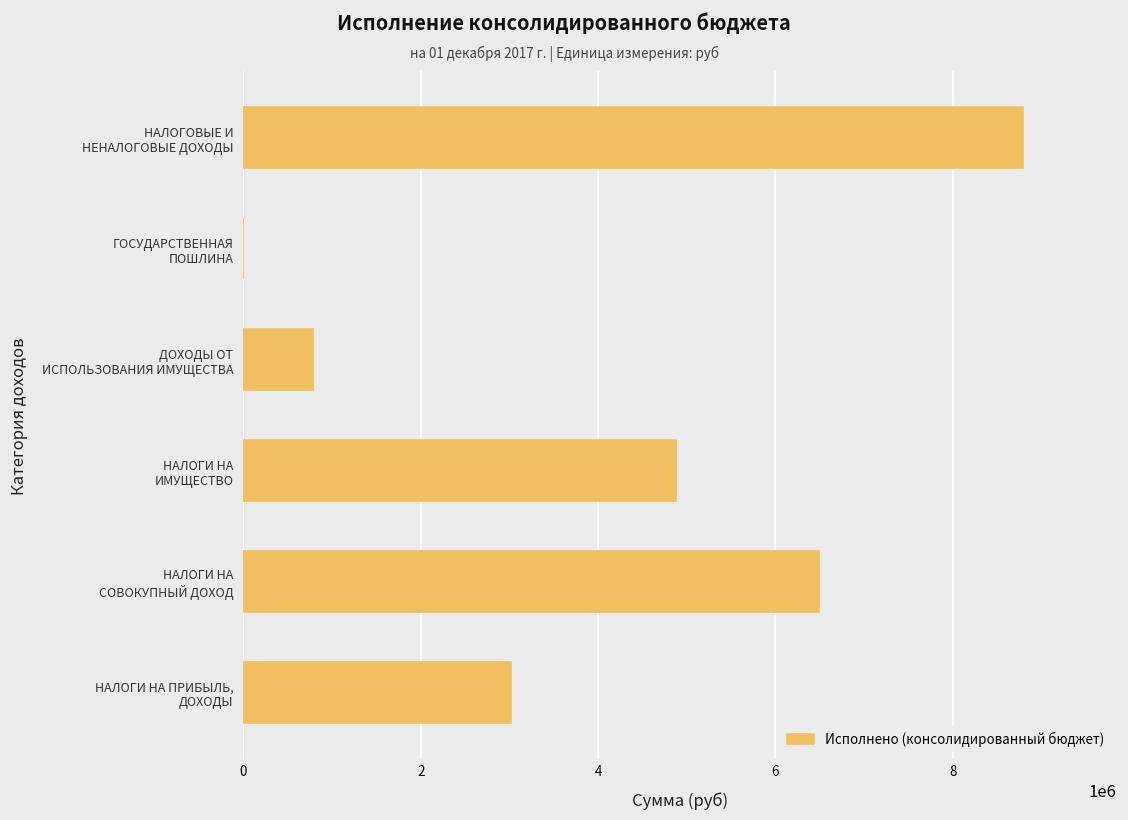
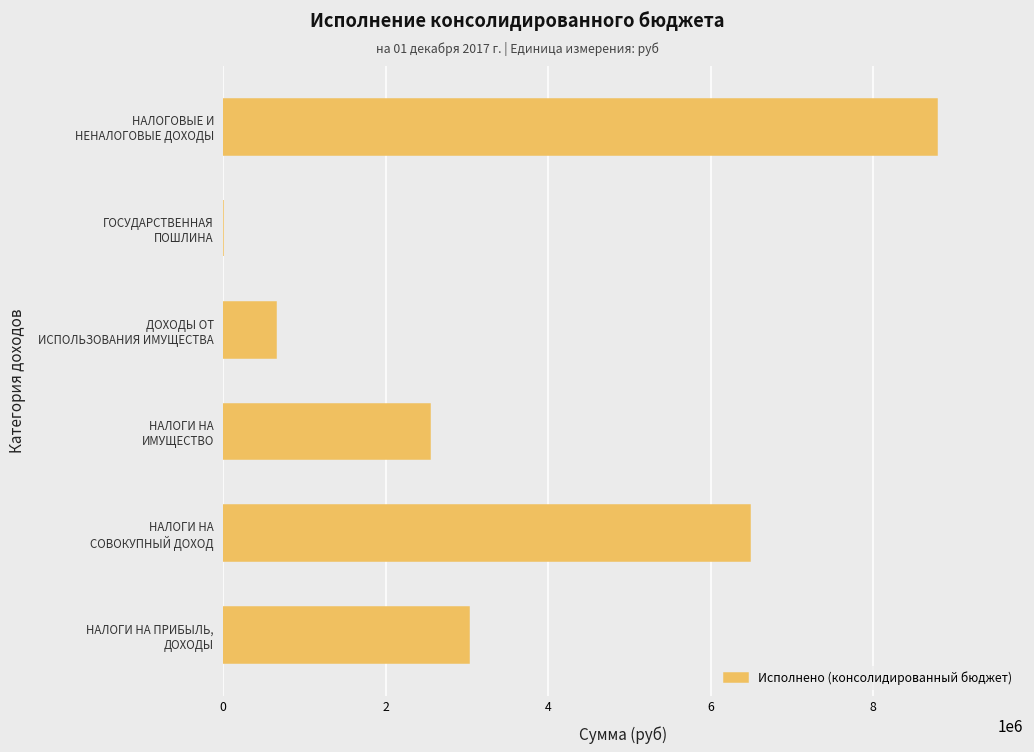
ДОХОДЫ ОТ ИСПОЛЬЗОВАНИЯ ИМУЩЕСТВА: 800000 -> 700000
НАЛОГИ НА ИМУЩЕСТВО: 4900000 -> 2500000
